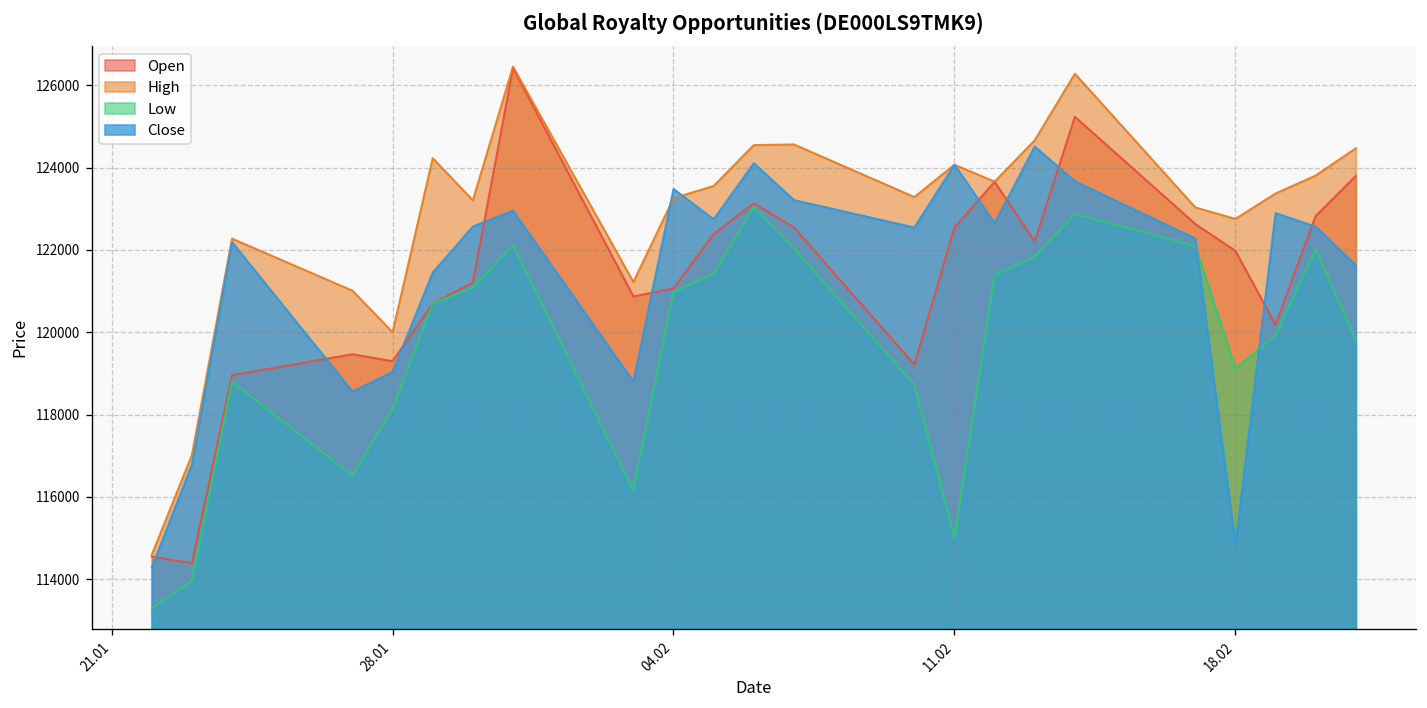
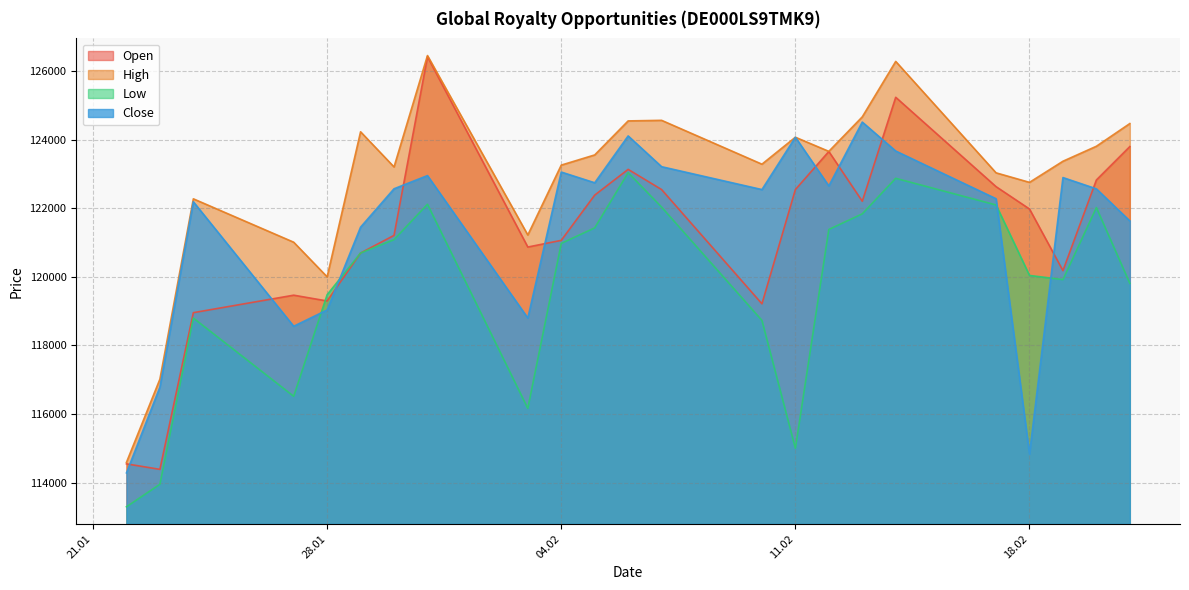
Low, 28.01: 118100 -> 119500
Close, 04.02: 123500 -> 123100
Low, 18.02: 119100 -> 120000
